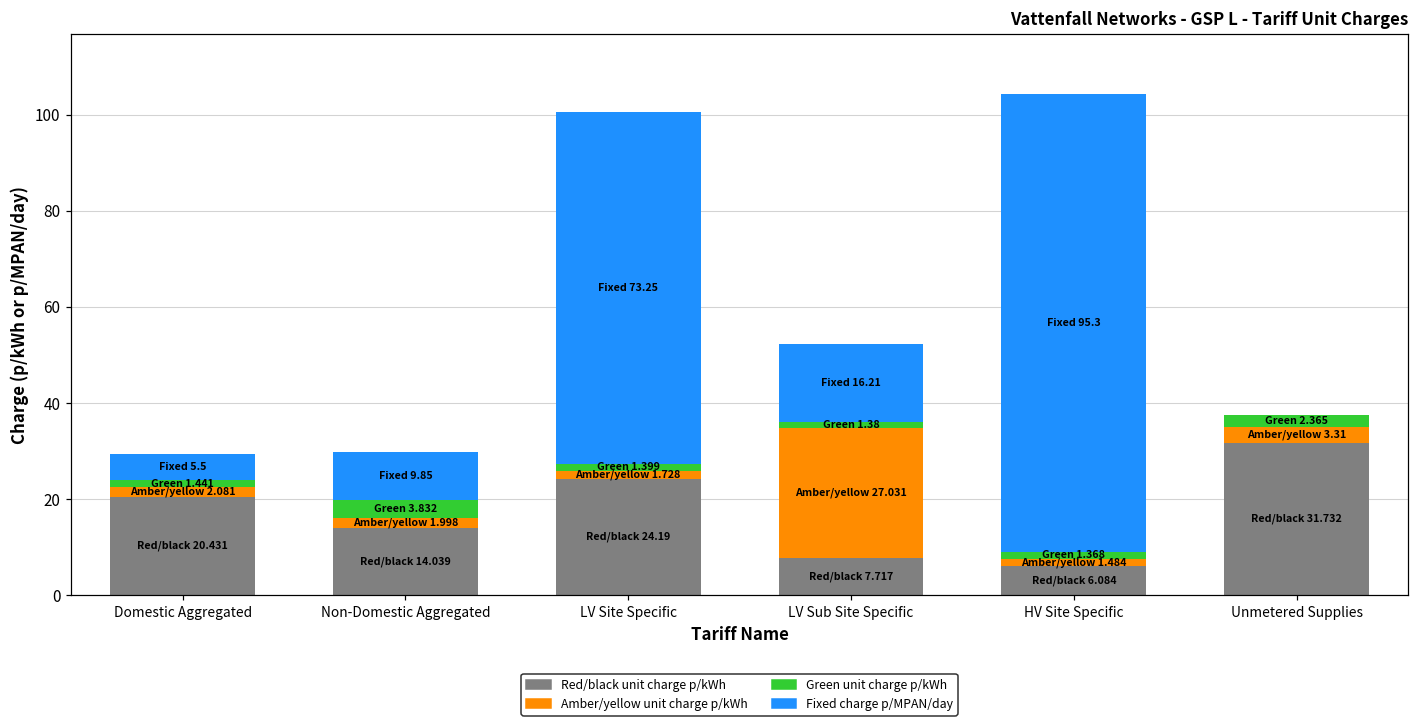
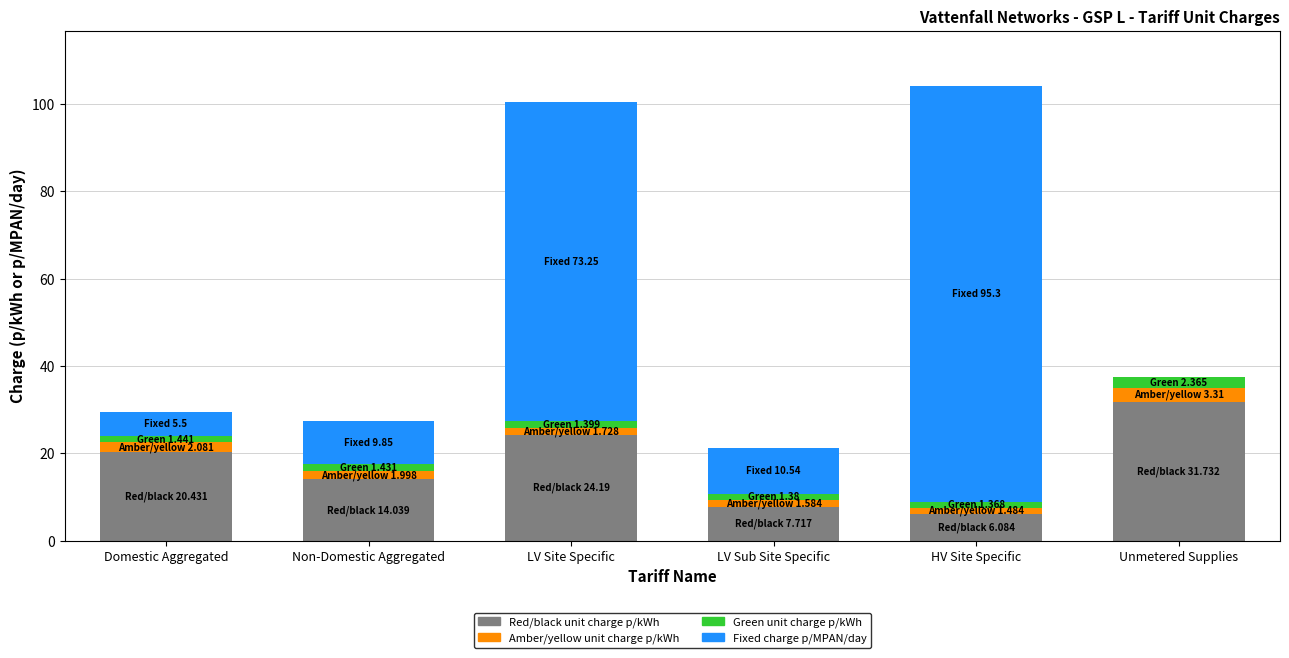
Green unit charge p/kWh, Non-Domestic Aggregated: 3.832 -> 1.431
Amber/yellow unit charge p/kWh, LV Sub Site Specific: 27.031 -> 1.584
Fixed charge p/MPAN/day, LV Sub Site Specific: 16.21 -> 10.54
